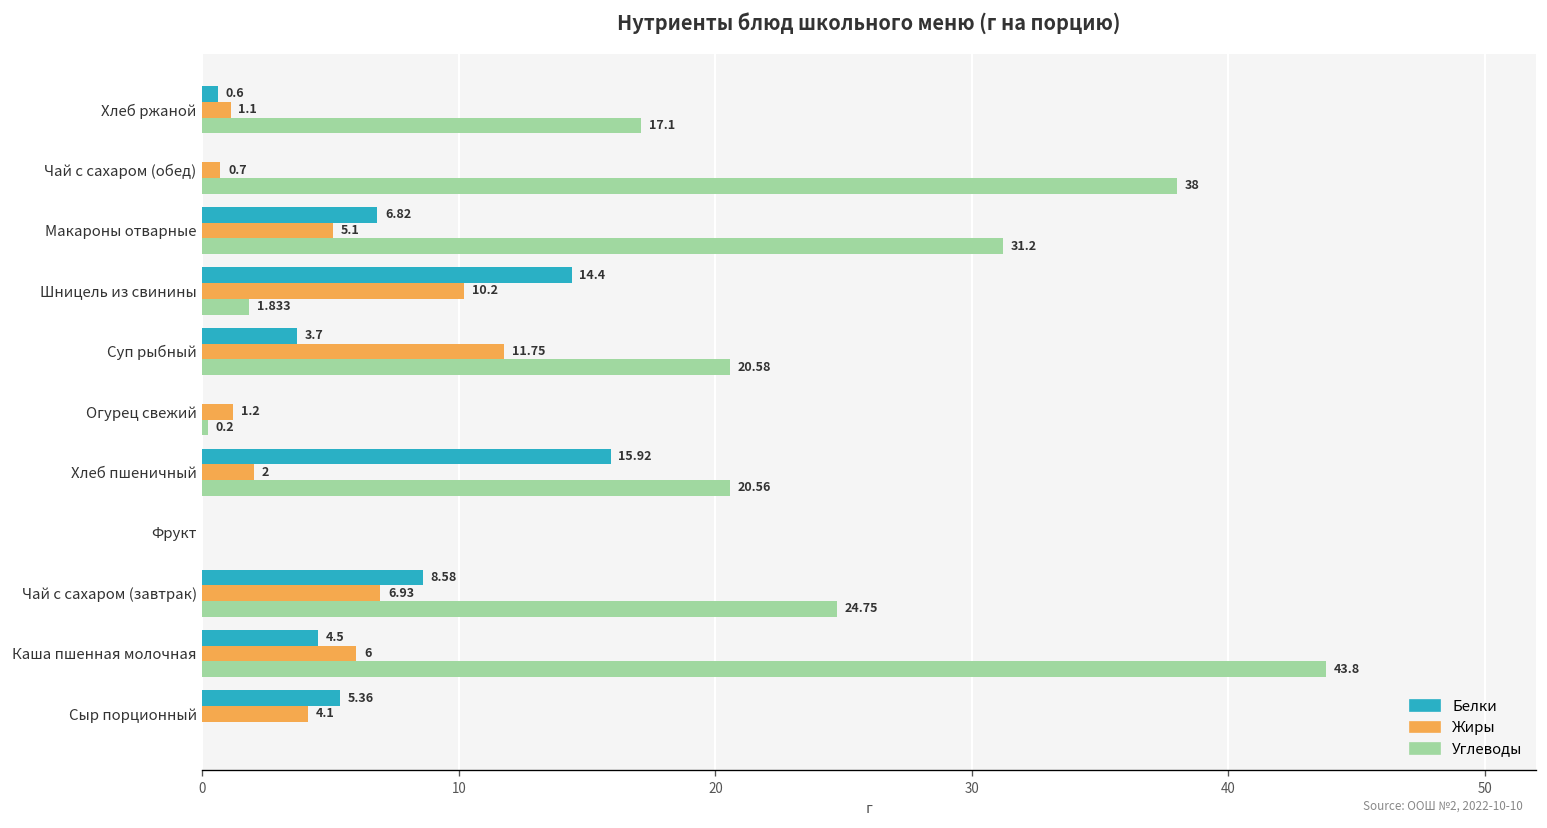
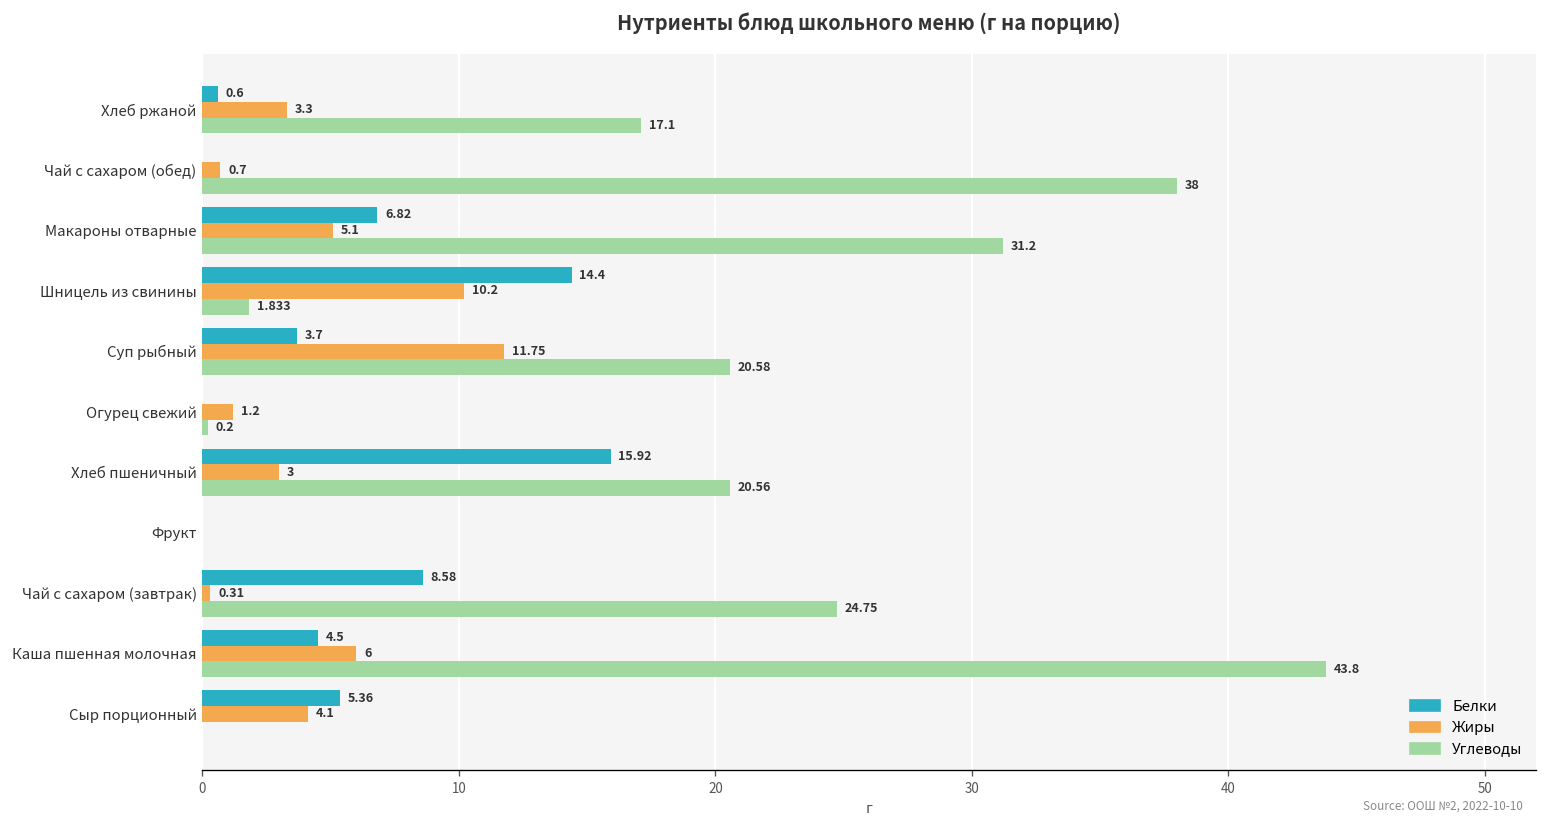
Жиры, Хлеб ржаной: 1.1 -> 3.3
Жиры, Хлеб пшеничный: 2 -> 3
Жиры, Чай с сахаром (завтрак): 6.93 -> 0.31
